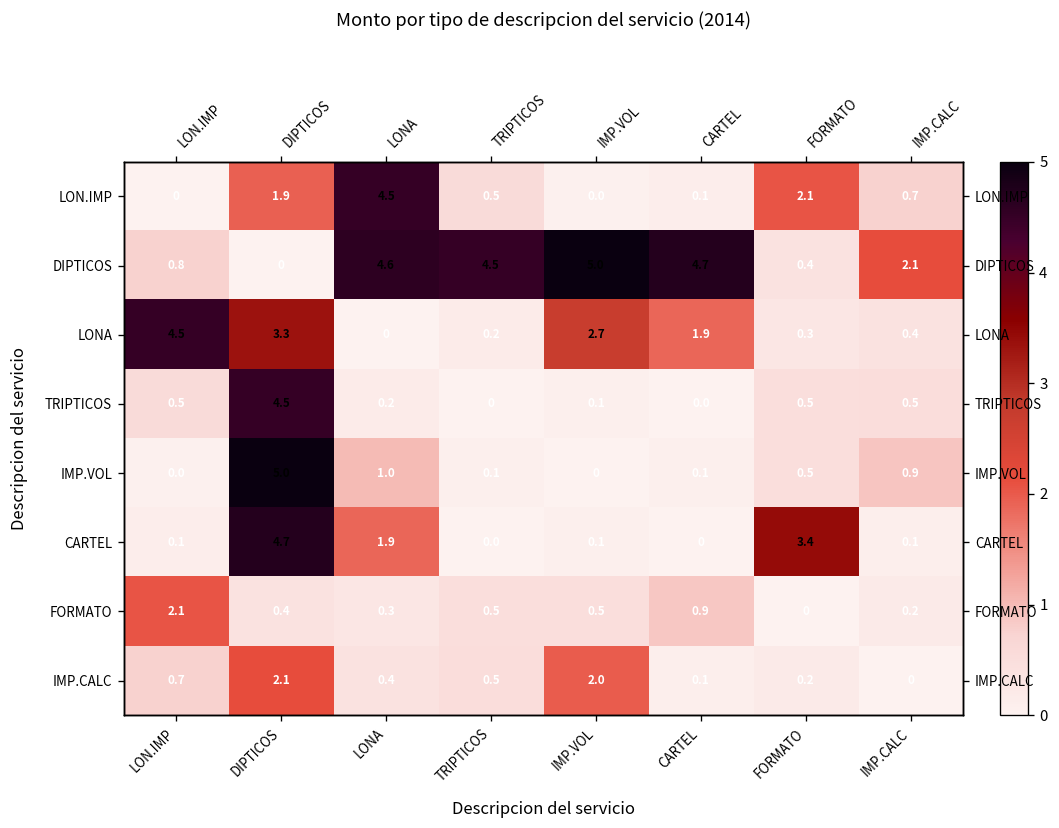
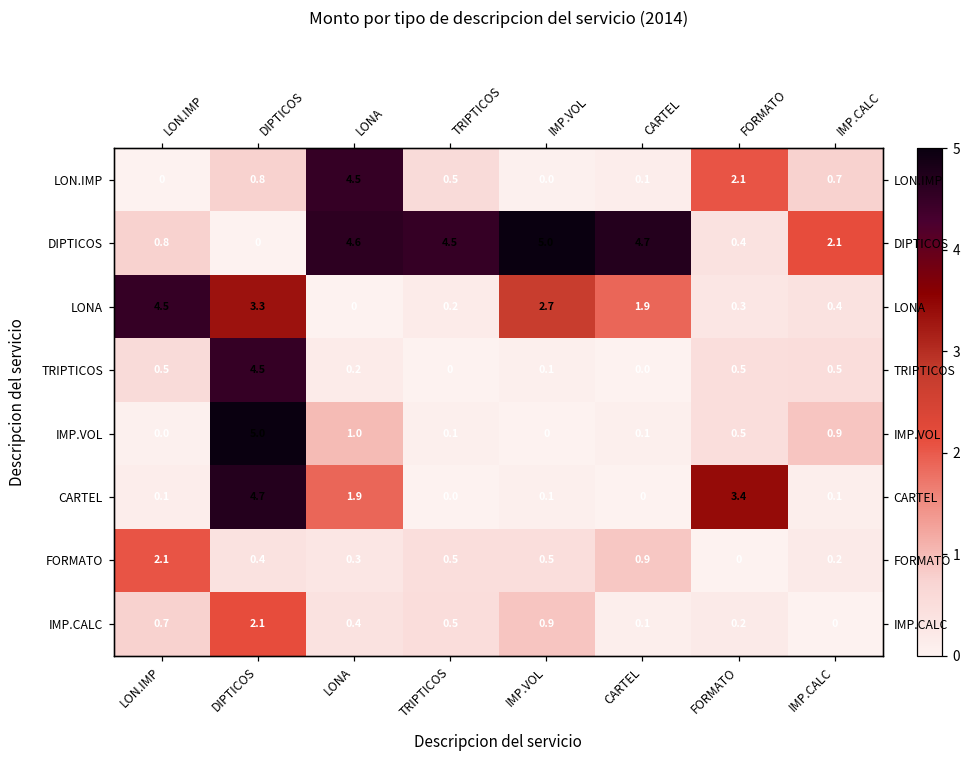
LON.IMP, DIPTICOS: 1.9 -> 0.8
IMP.CALC, IMP.VOL: 2.0 -> 0.9
